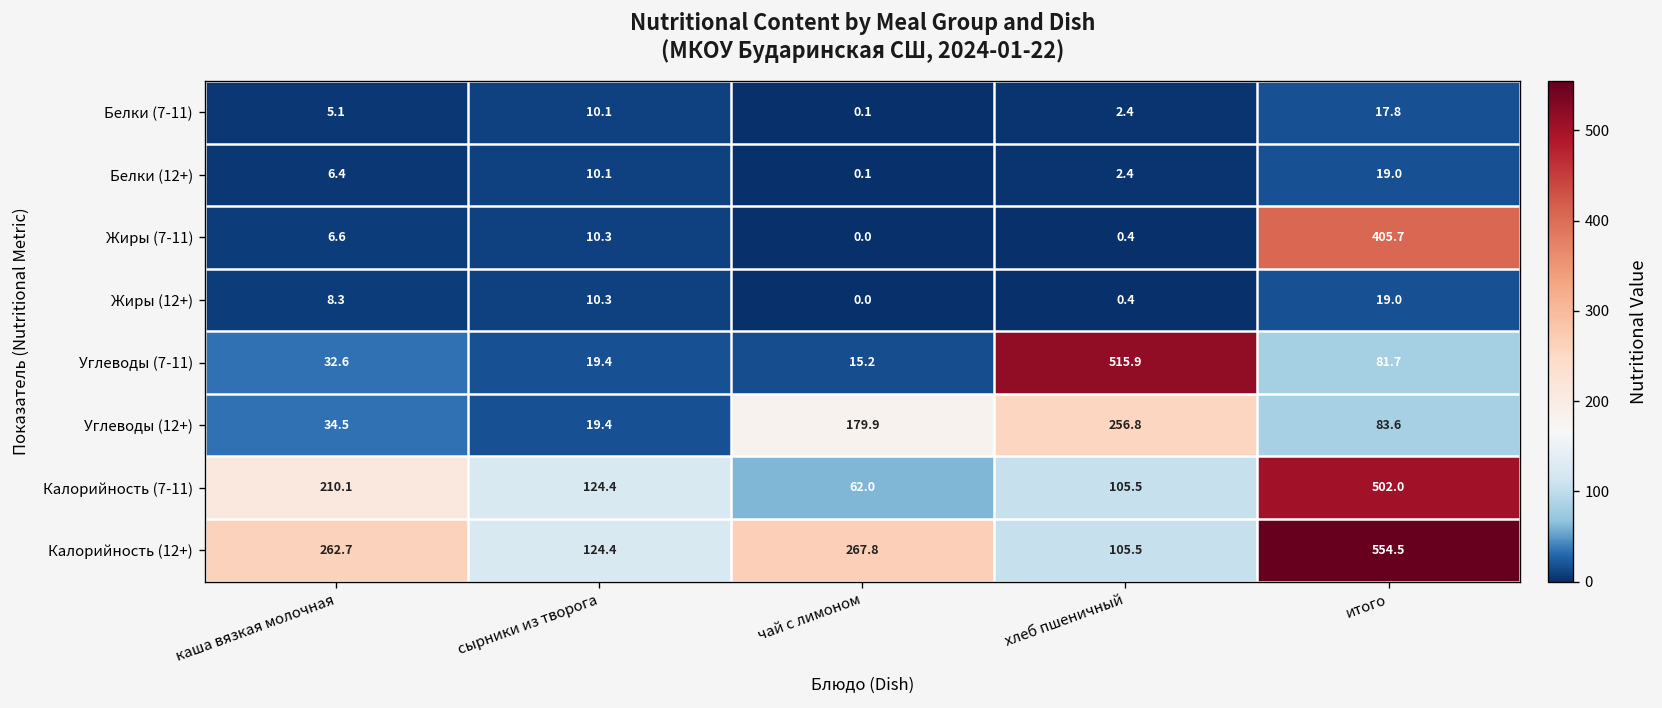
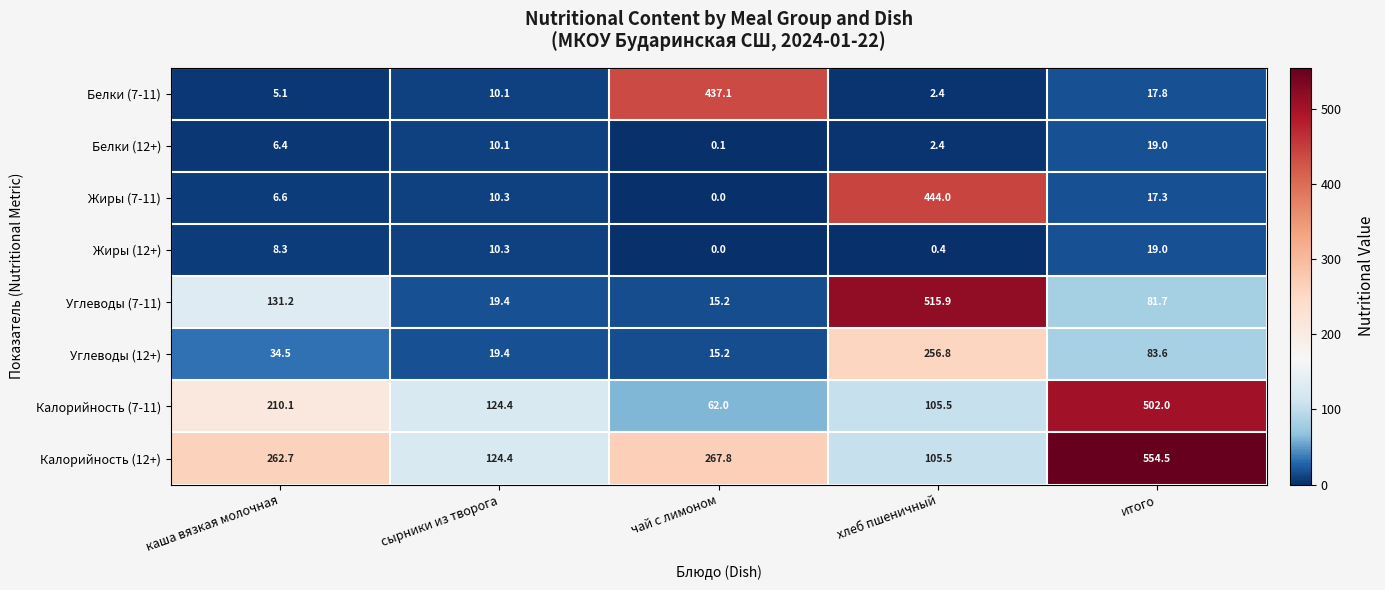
Белки (7-11), чай с лимоном: 0.1 -> 437.1
Жиры (7-11), хлеб пшеничный: 0.4 -> 444.0
Жиры (7-11), итого: 405.7 -> 17.3
Углеводы (7-11), каша вязкая молочная: 32.6 -> 131.2
Углеводы (12+), чай с лимоном: 179.9 -> 15.2
